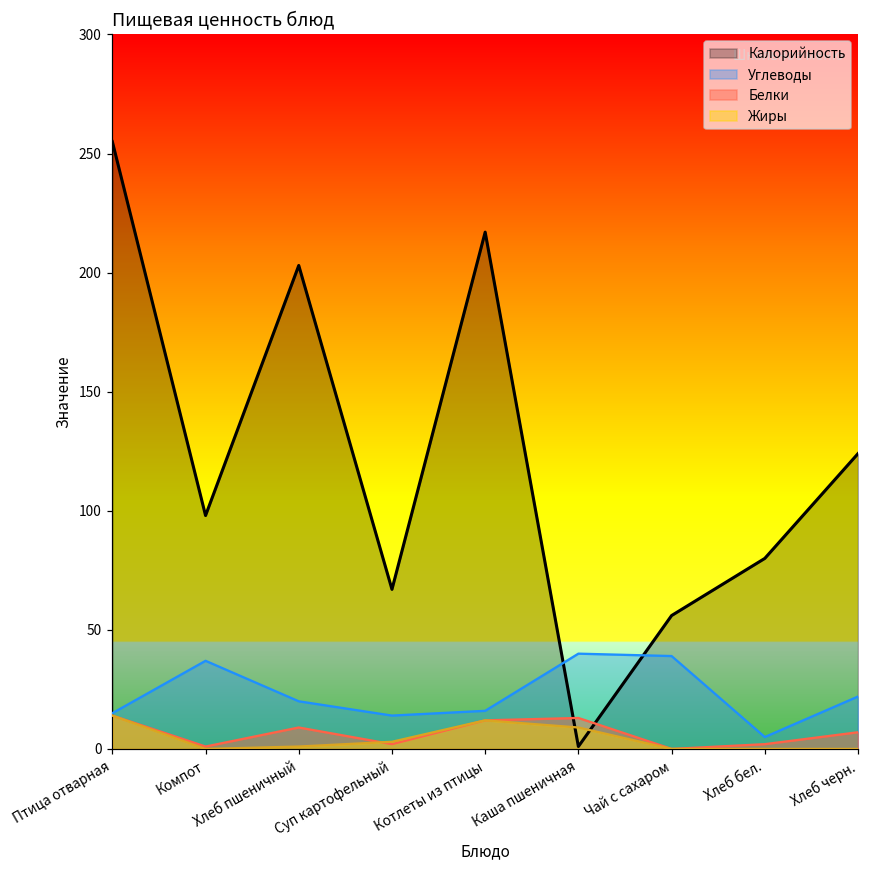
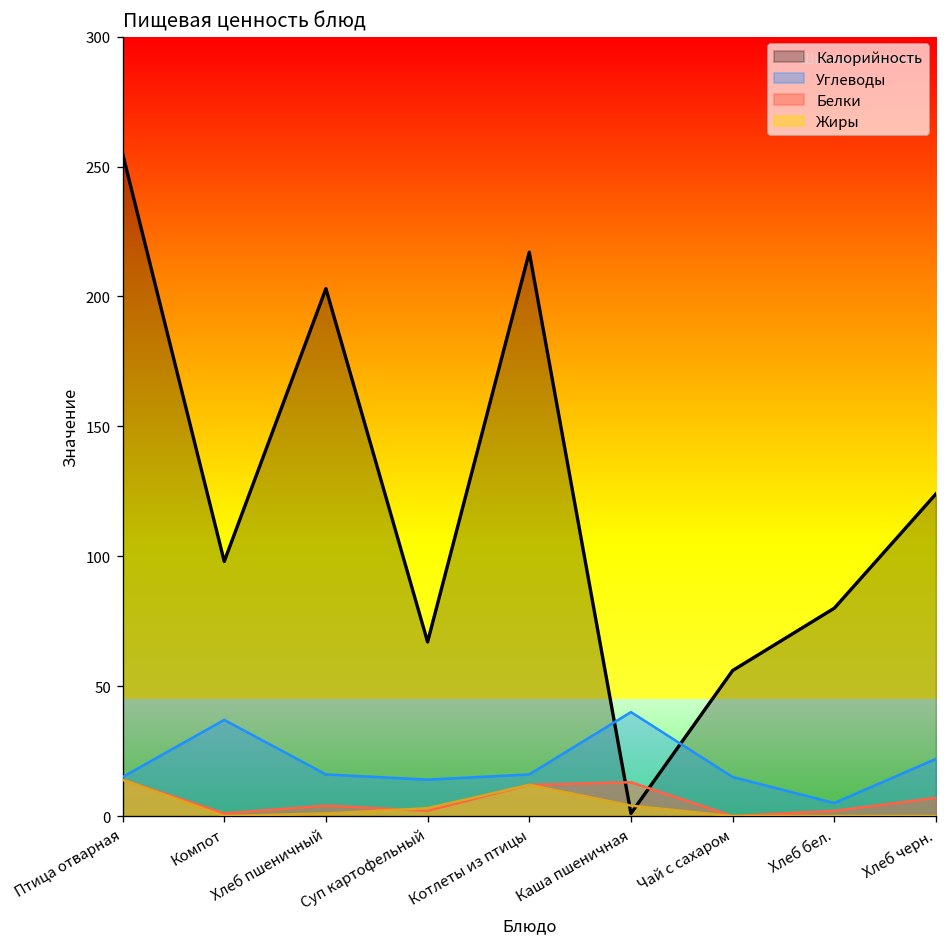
Углеводы, Хлеб пшеничный: 20 -> 16
Белки, Хлеб пшеничный: 9 -> 4
Жиры, Каша пшеничная: 9 -> 4
Углеводы, Чай с сахаром: 39 -> 15
